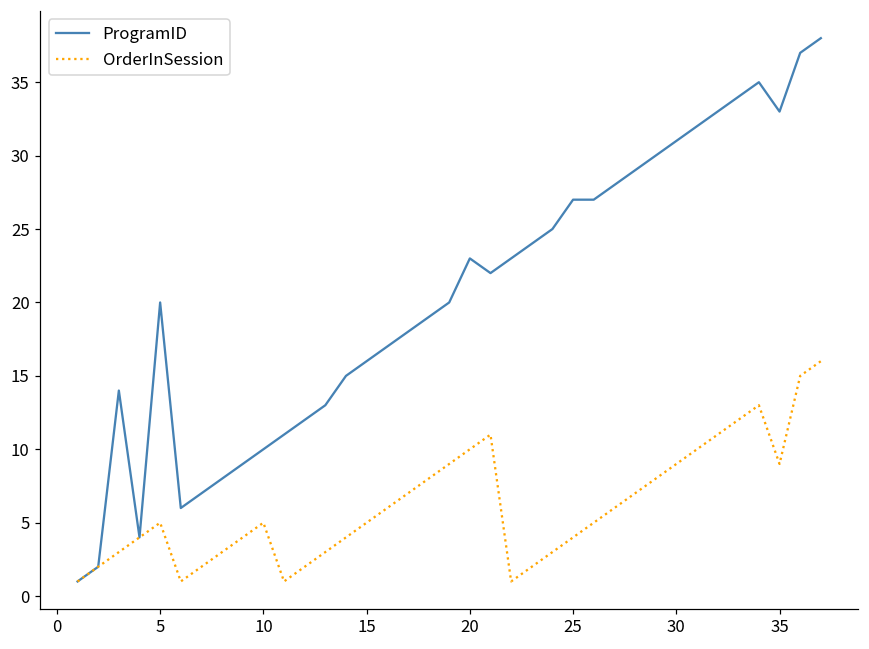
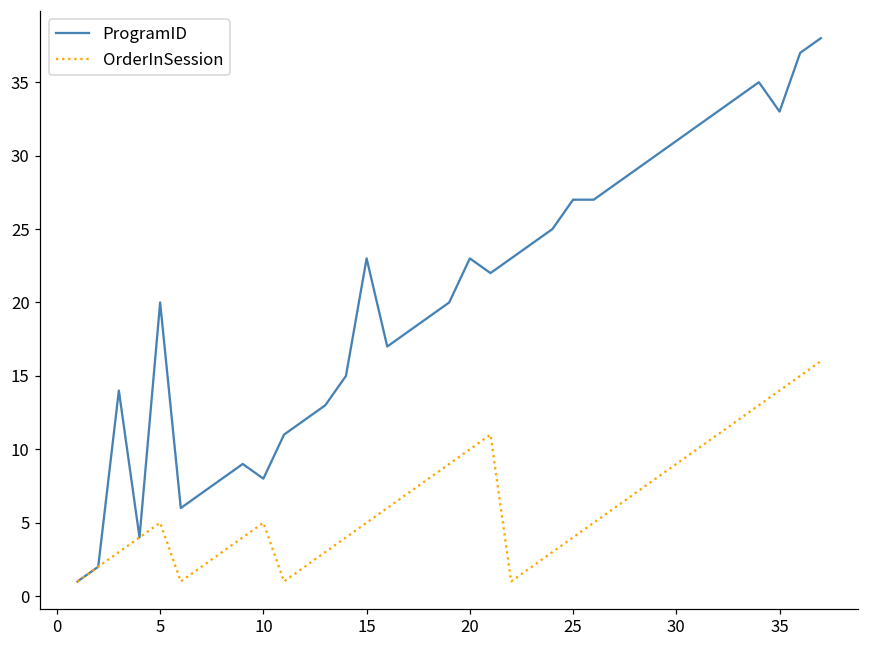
ProgramID, 10: 10 -> 8
ProgramID, 15: 16 -> 23
OrderInSession, 35: 9 -> 14
